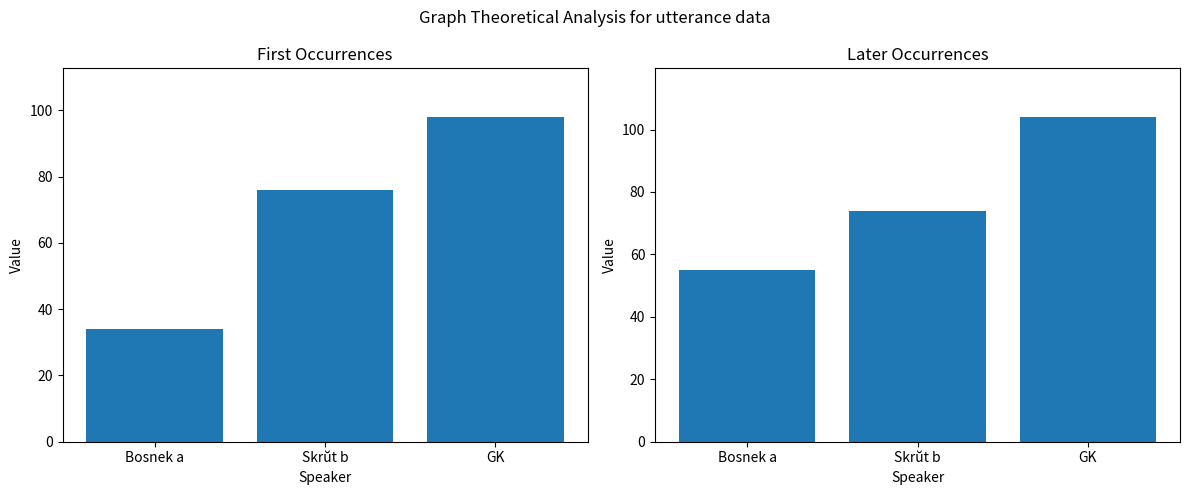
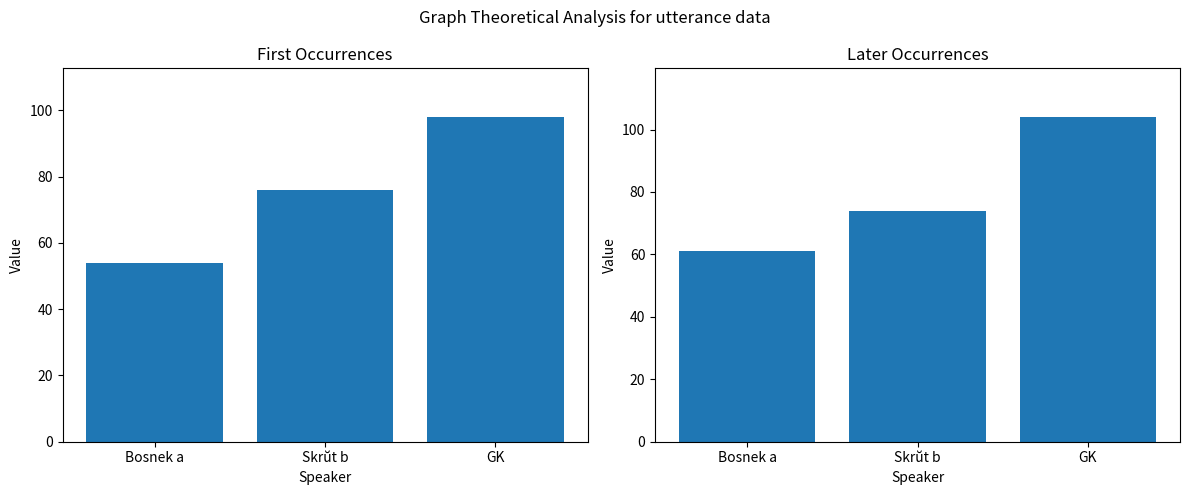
First Occurrences, Bosnek a: 34 -> 54
Later Occurrences, Bosnek a: 55 -> 61
